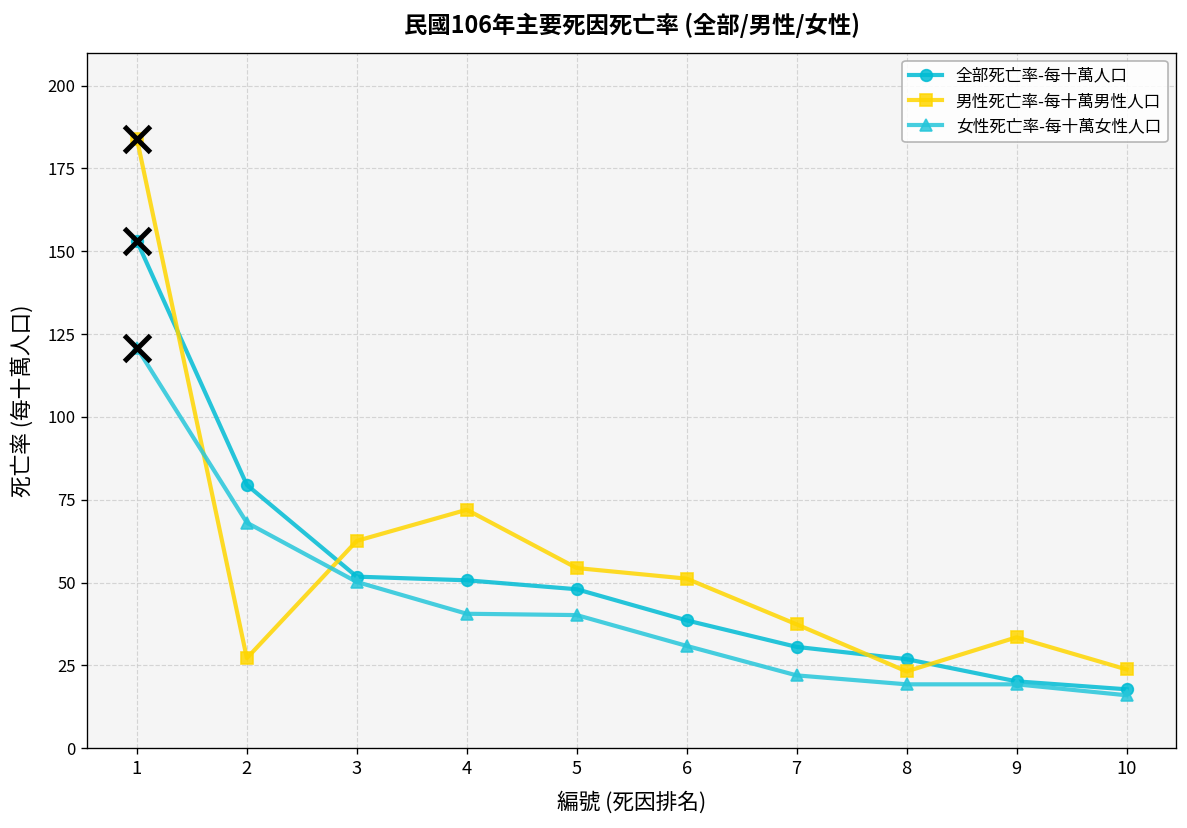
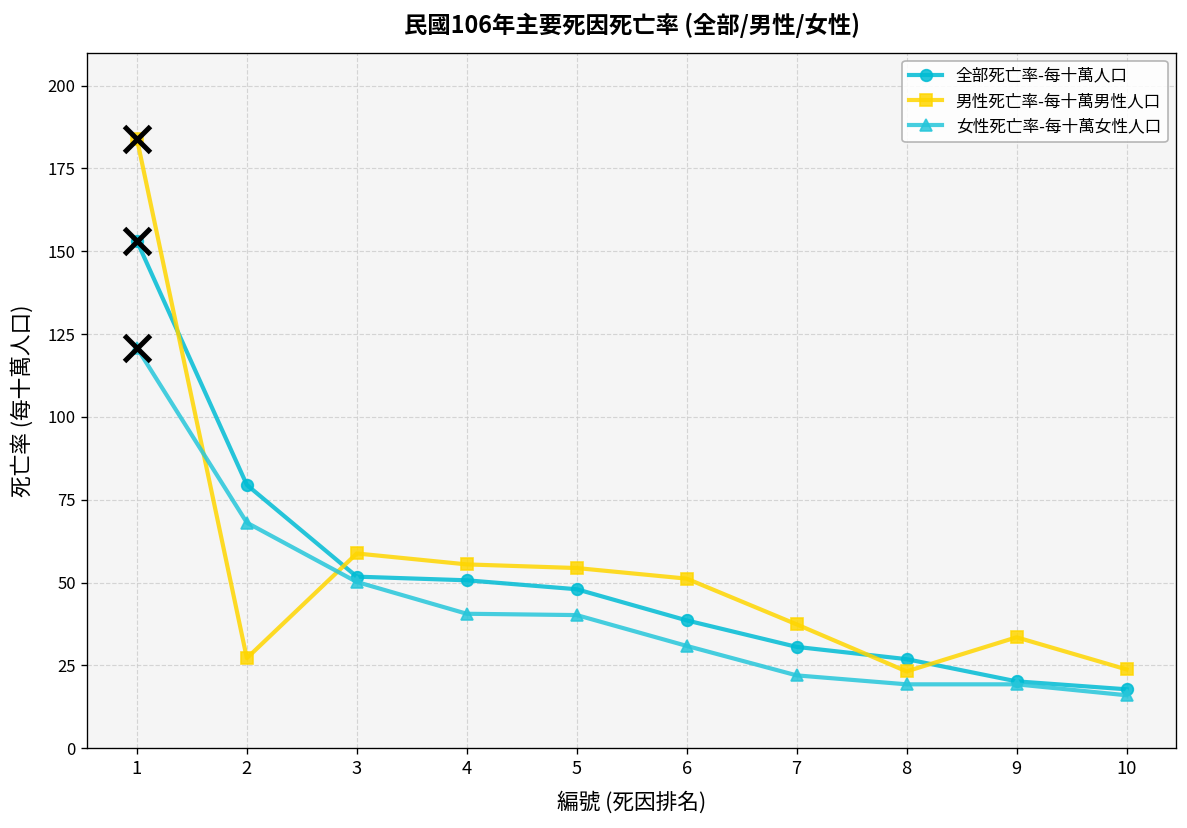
男性死亡率-每十萬男性人口, 3: 63 -> 59
男性死亡率-每十萬男性人口, 4: 72 -> 56
